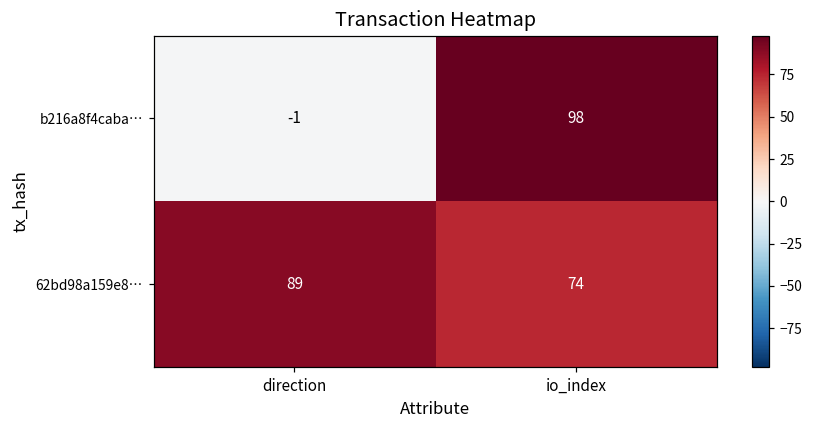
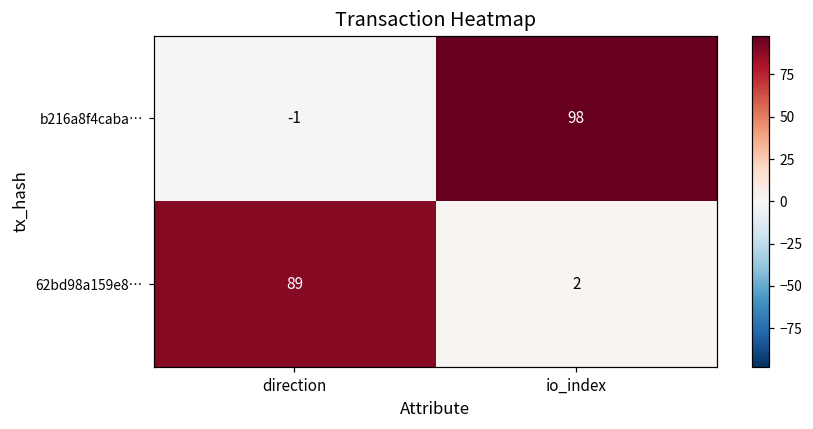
62bd98a159e8…, io_index: 74 -> 2
